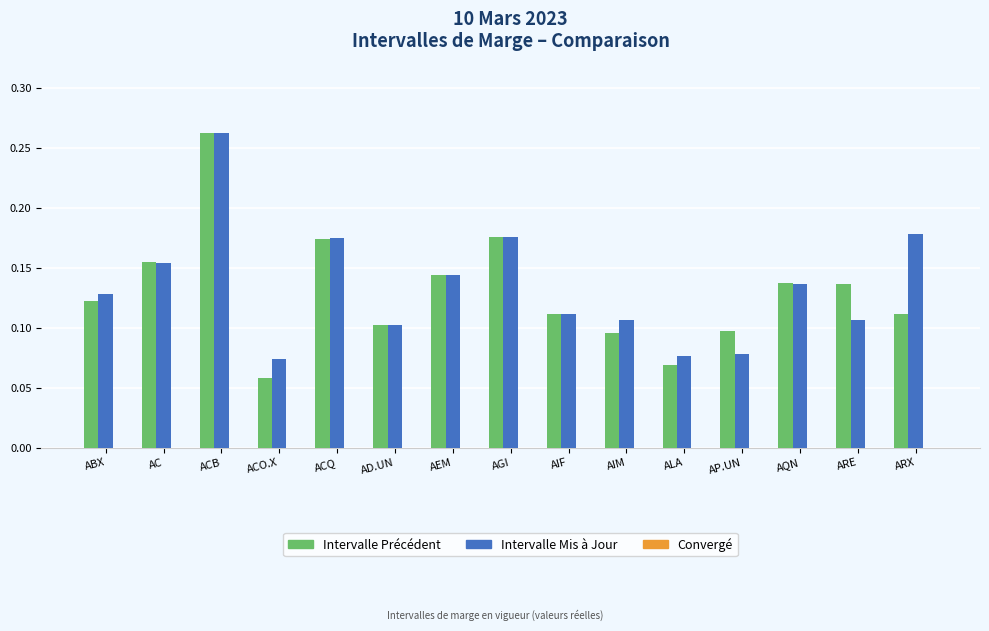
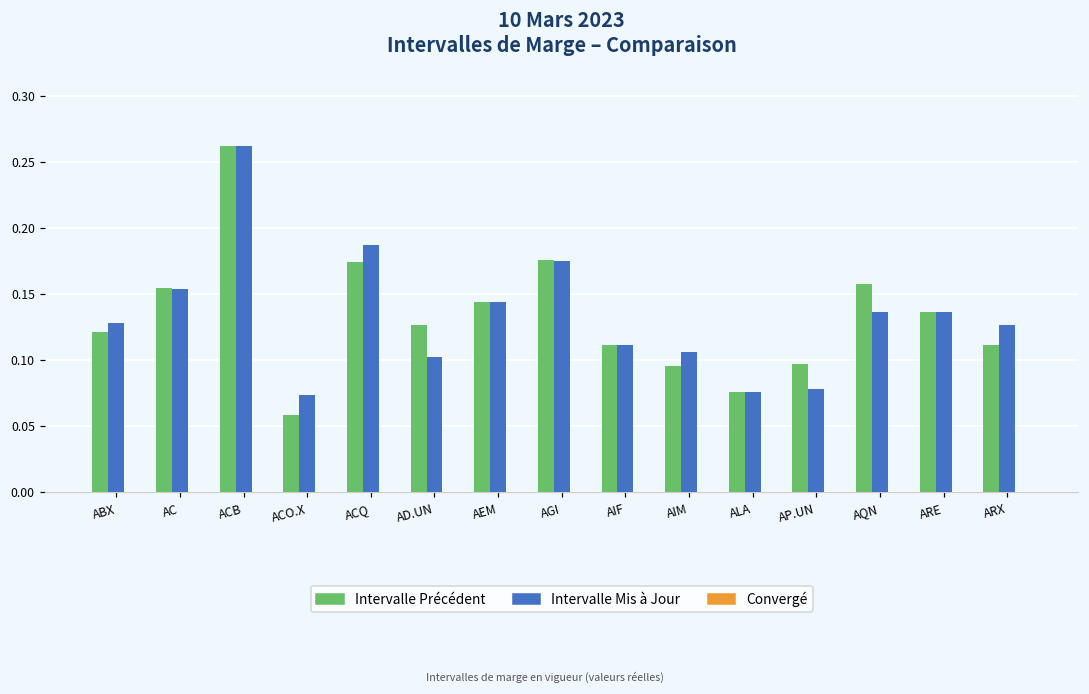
Intervalle Mis à Jour, ACQ: 0.174 -> 0.187
Intervalle Précédent, AD.UN: 0.102 -> 0.127
Intervalle Précédent, ALA: 0.069 -> 0.076
Intervalle Précédent, AQN: 0.137 -> 0.158
Intervalle Mis à Jour, ARE: 0.106 -> 0.136
Intervalle Mis à Jour, ARX: 0.178 -> 0.127
